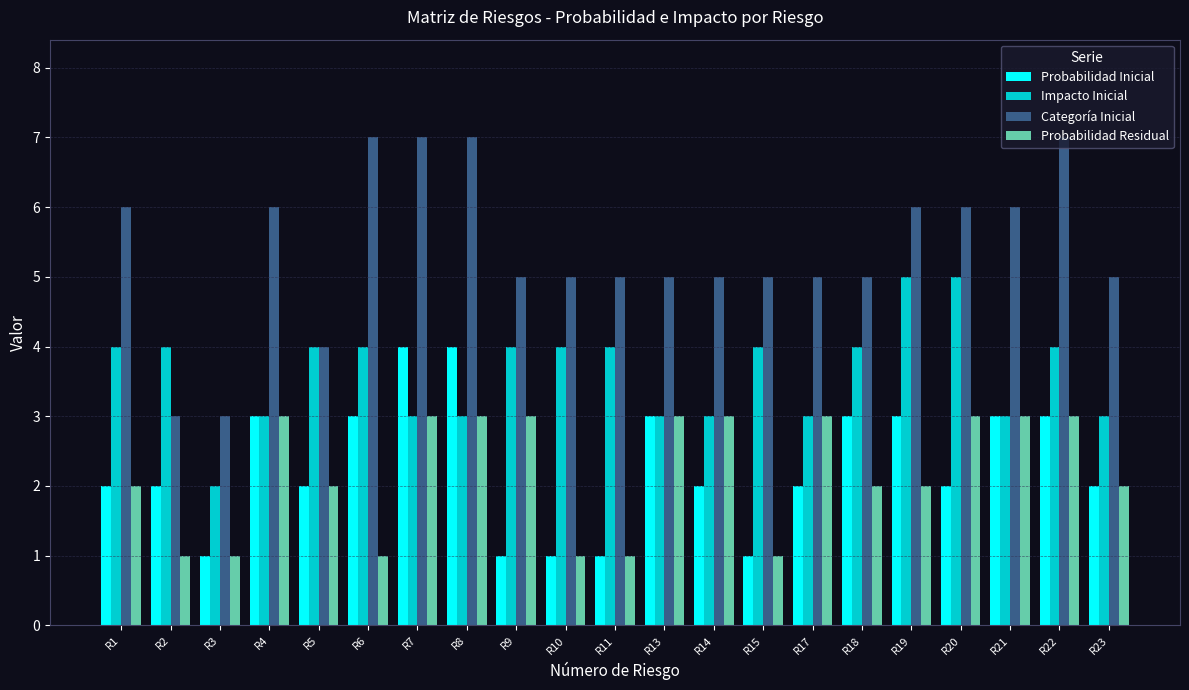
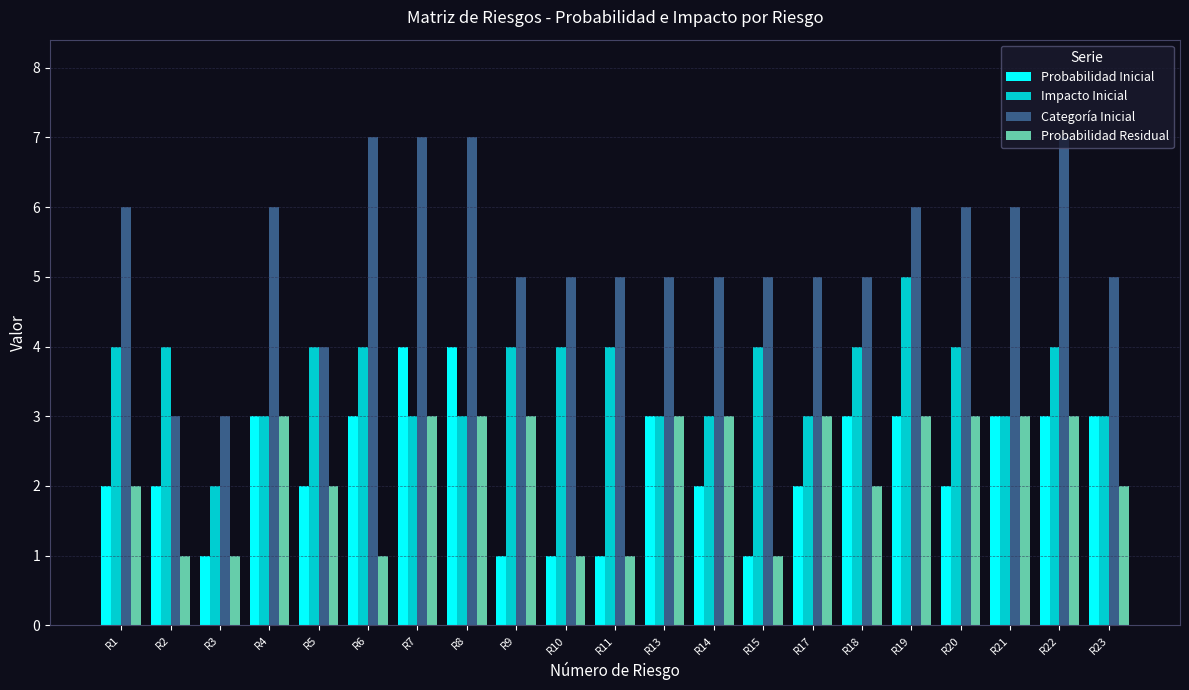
Probabilidad Residual, R19: 2 -> 3
Impacto Inicial, R20: 5 -> 4
Probabilidad Inicial, R23: 2 -> 3
